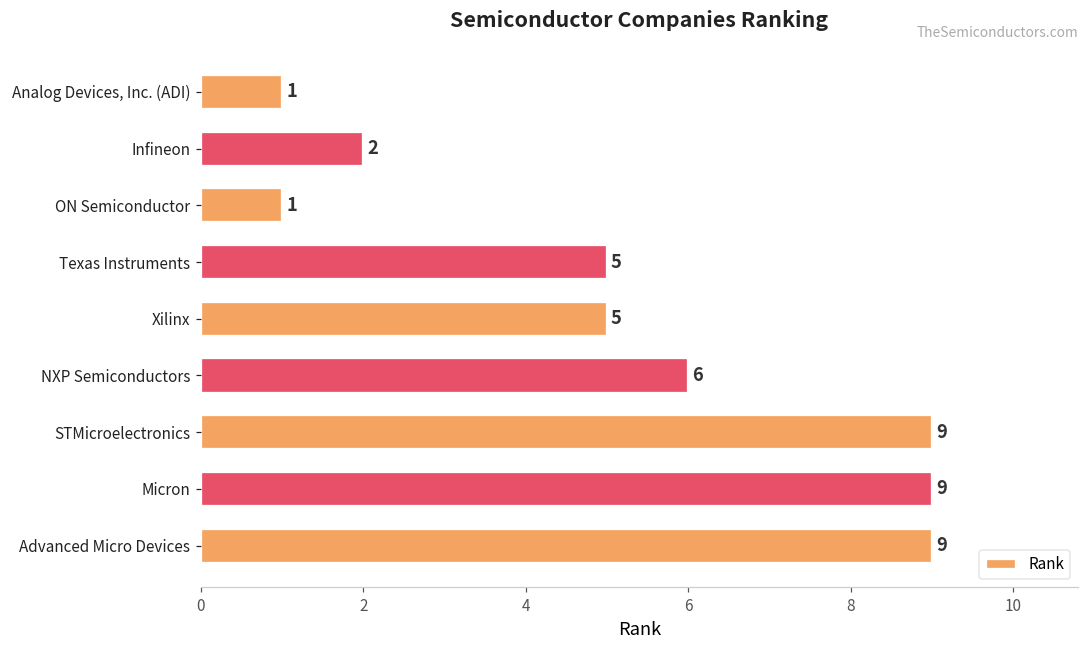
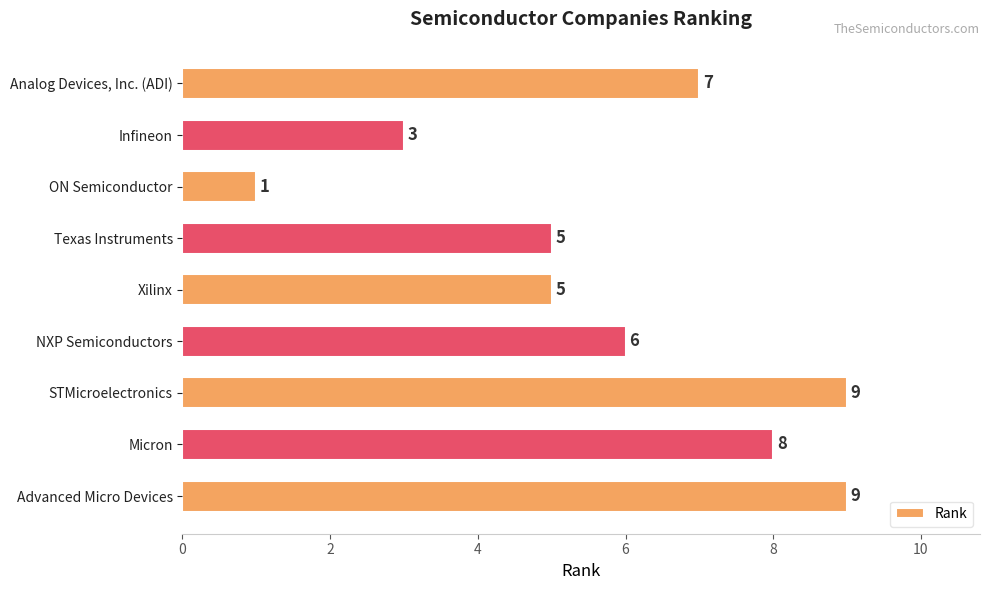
Analog Devices, Inc. (ADI): 1 -> 7
Infineon: 2 -> 3
Micron: 9 -> 8
